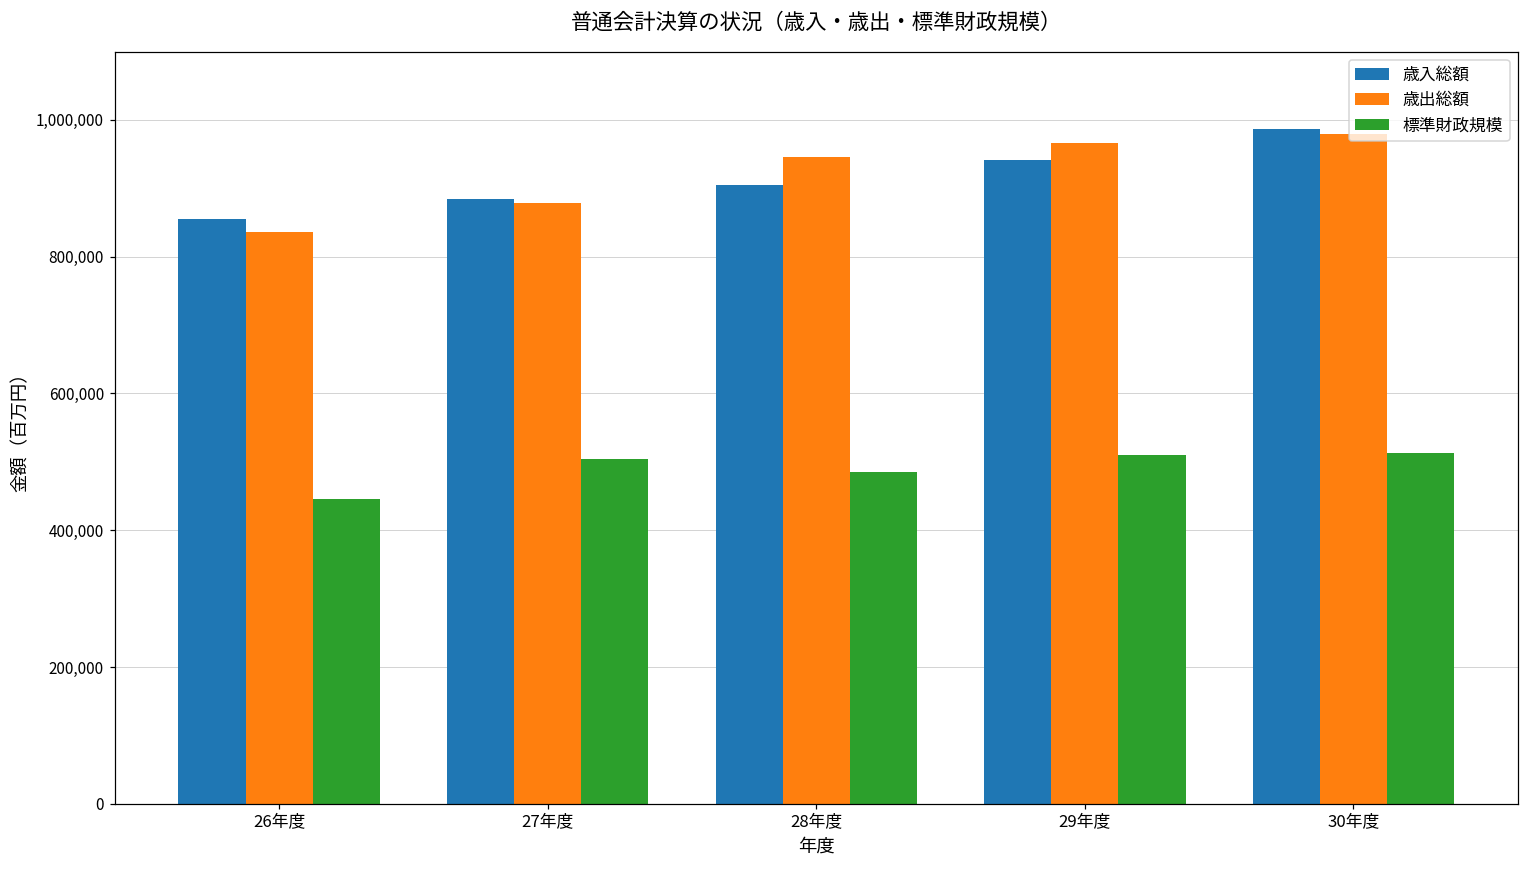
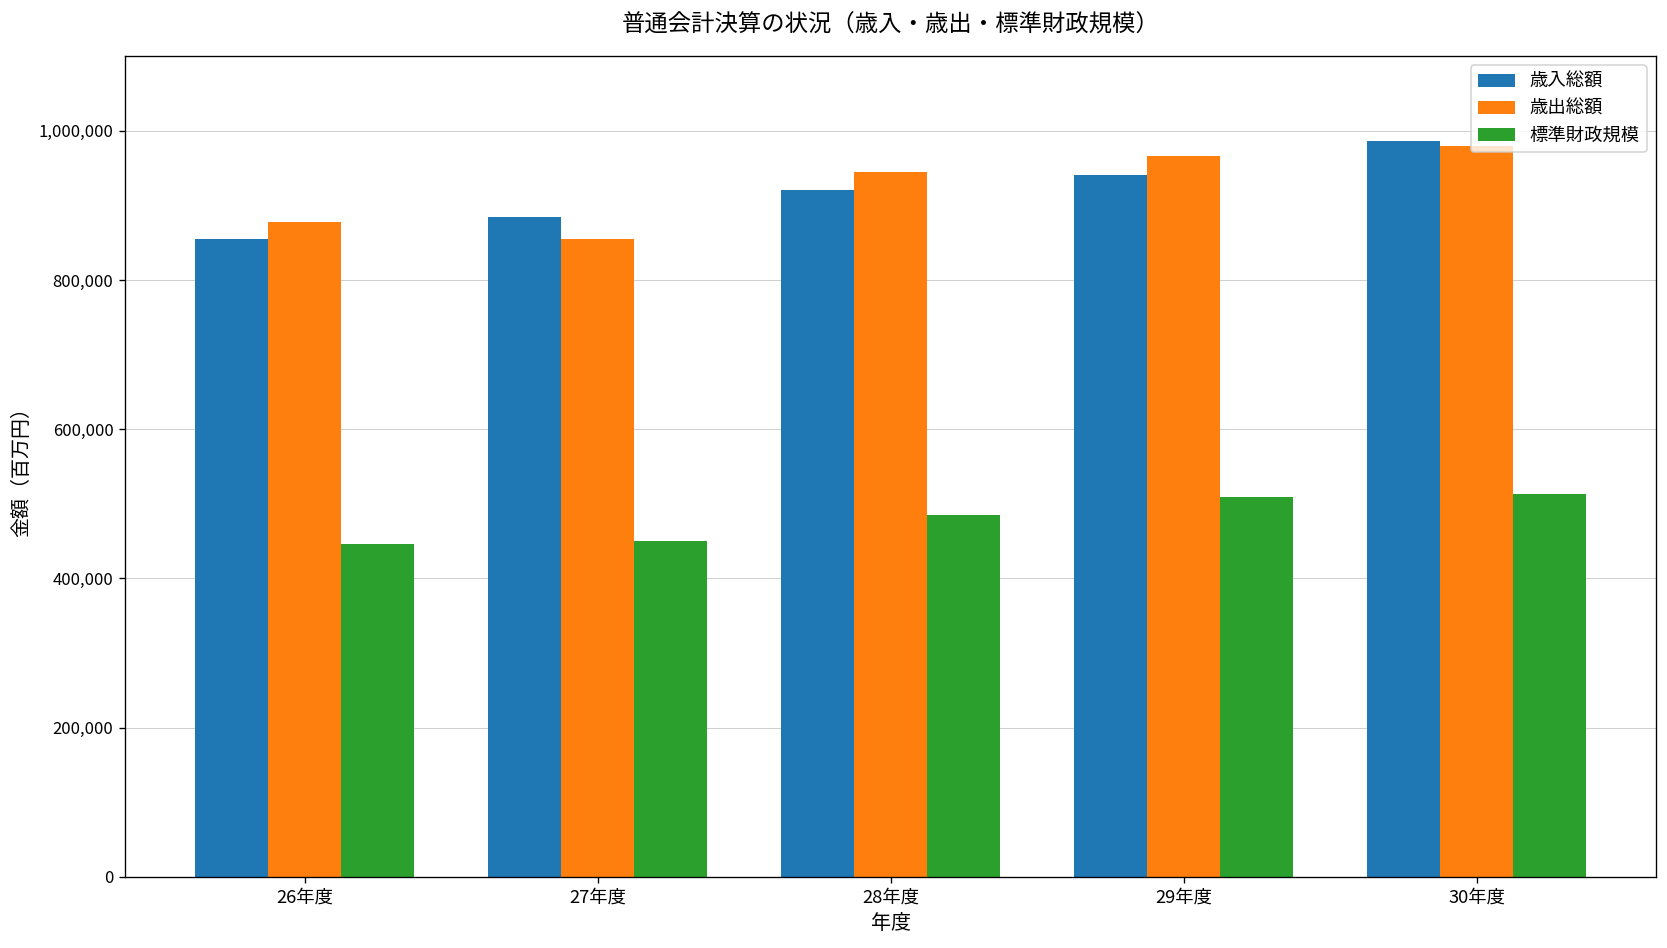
歳出総額, 26年度: 840,000 -> 880,000
歳出総額, 27年度: 880,000 -> 860,000
標準財政規模, 27年度: 500,000 -> 450,000
歳入総額, 28年度: 900,000 -> 920,000
